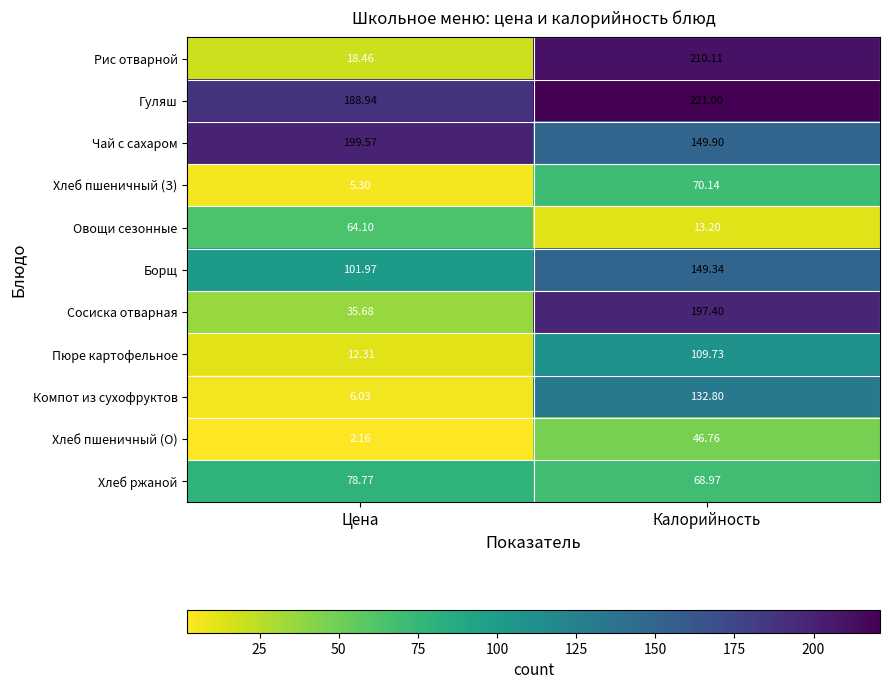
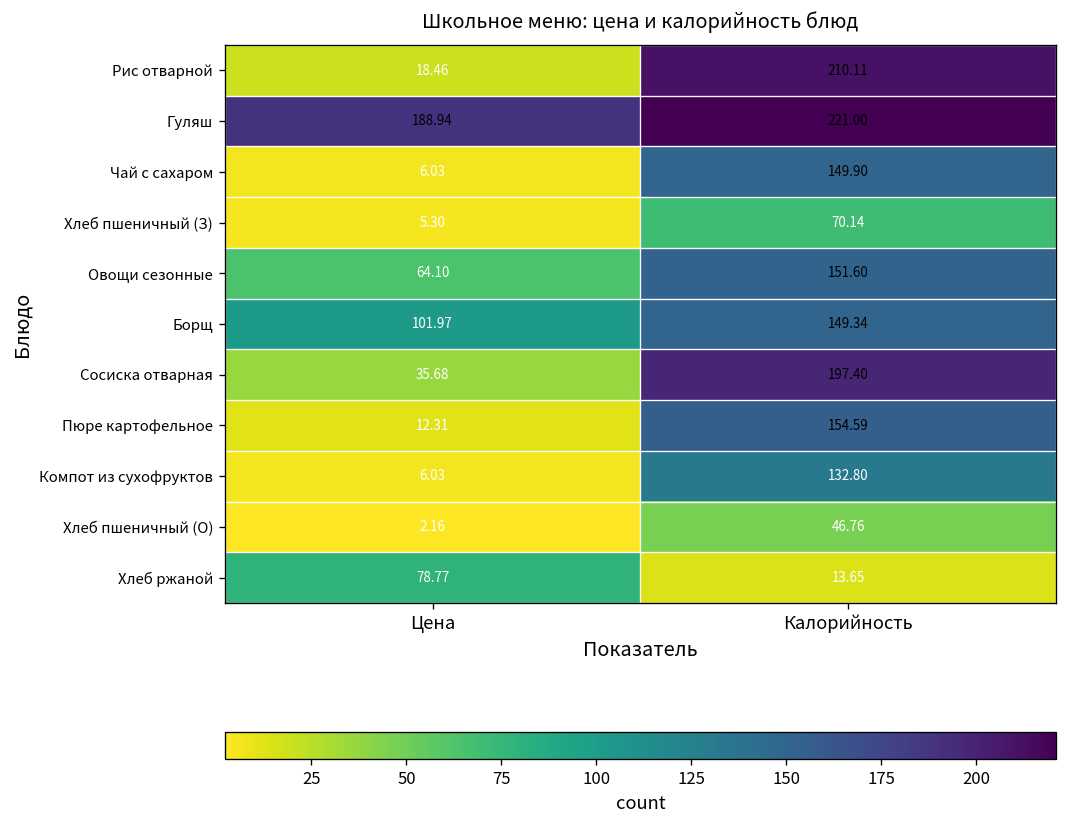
Чай с сахаром, Цена: 199.57 -> 6.03
Овощи сезонные, Калорийность: 13.20 -> 151.60
Пюре картофельное, Калорийность: 109.73 -> 154.59
Хлеб ржаной, Калорийность: 68.97 -> 13.65
